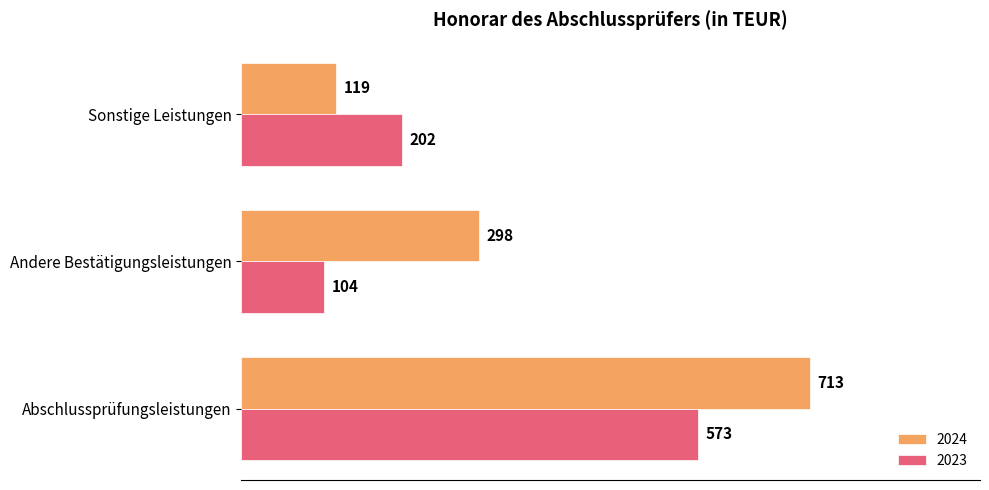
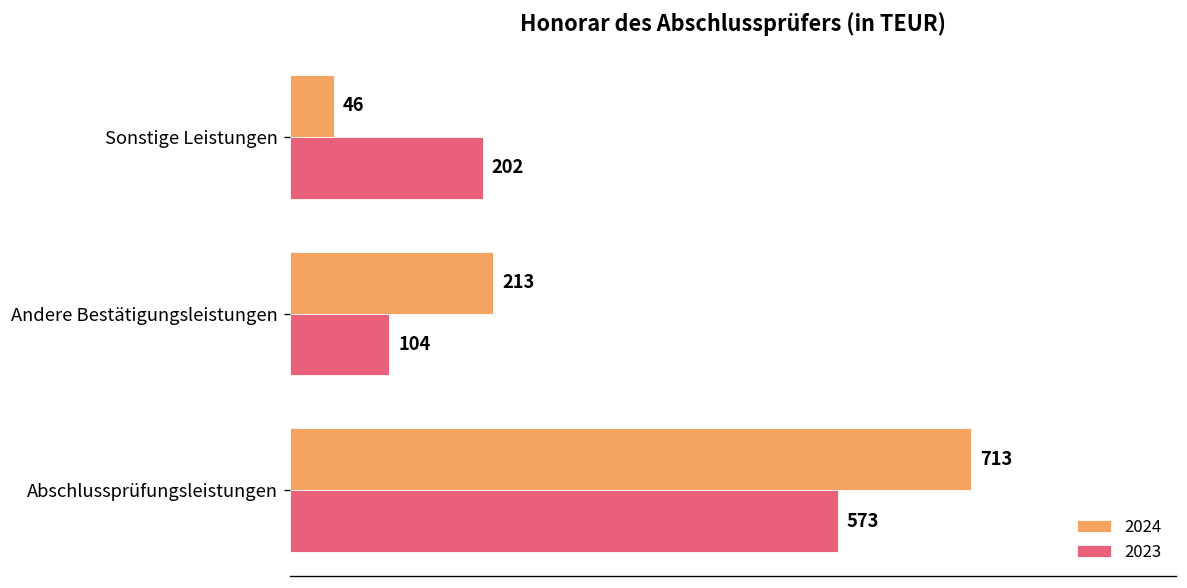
2024, Sonstige Leistungen: 119 -> 46
2024, Andere Bestätigungsleistungen: 298 -> 213
